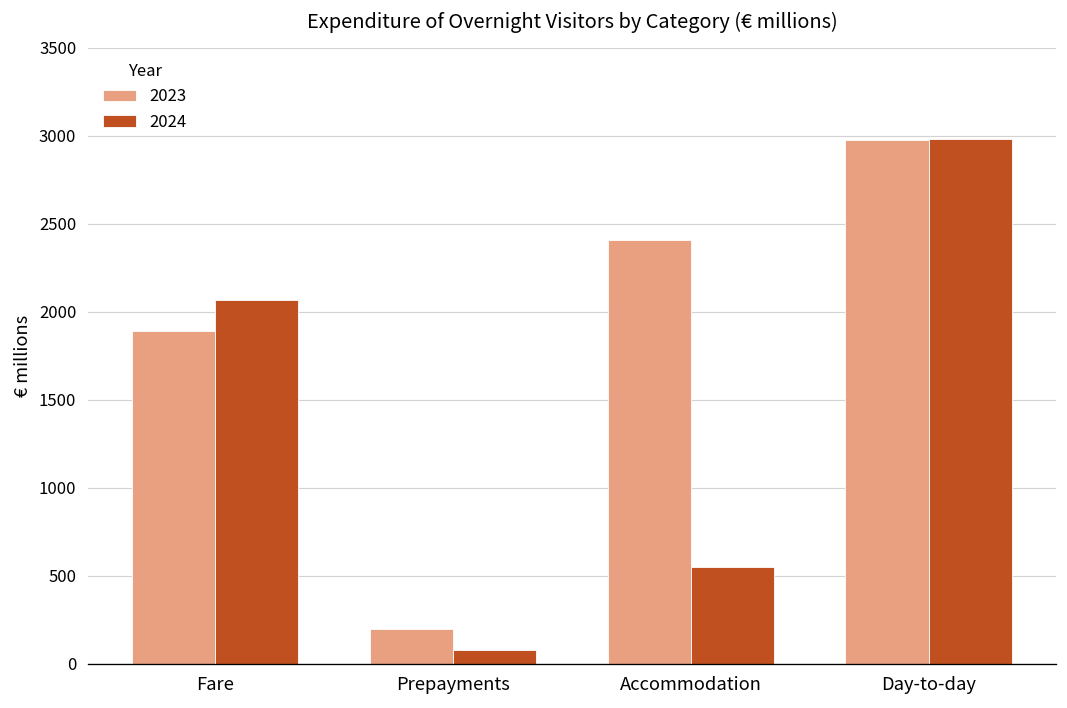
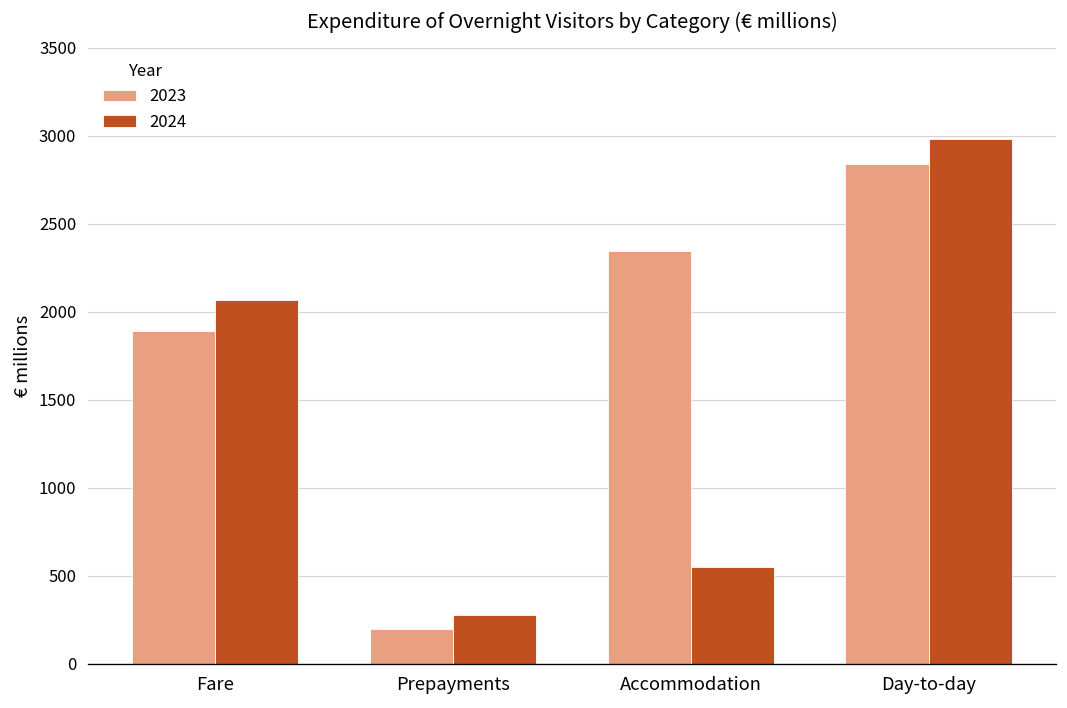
2024, Prepayments: 80 -> 280
2023, Accommodation: 2410 -> 2340
2023, Day-to-day: 2980 -> 2840
